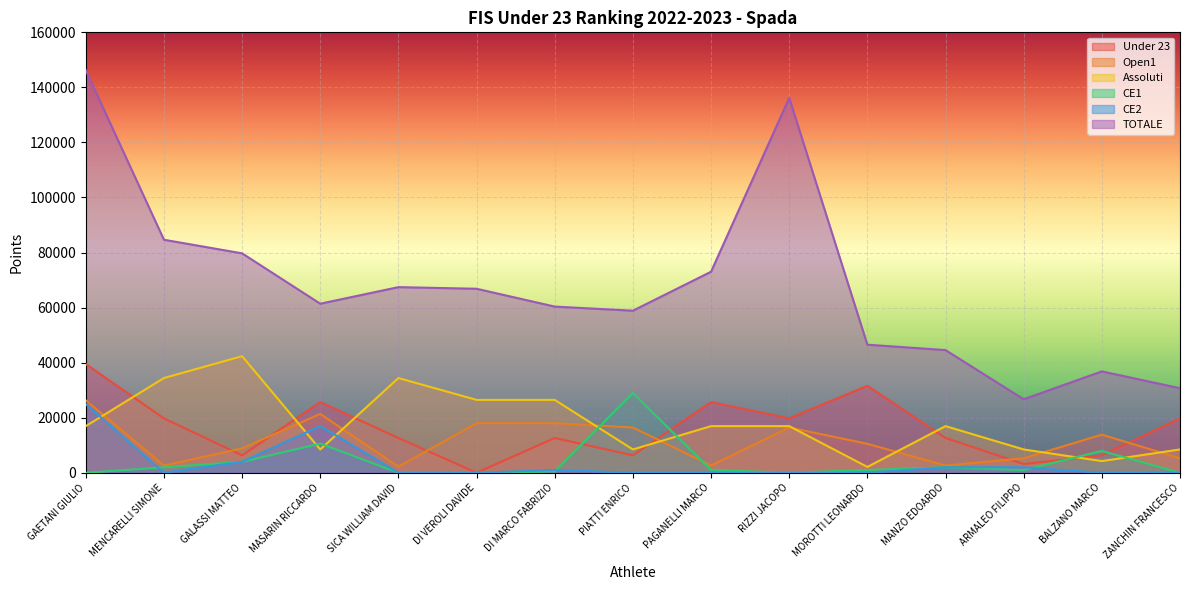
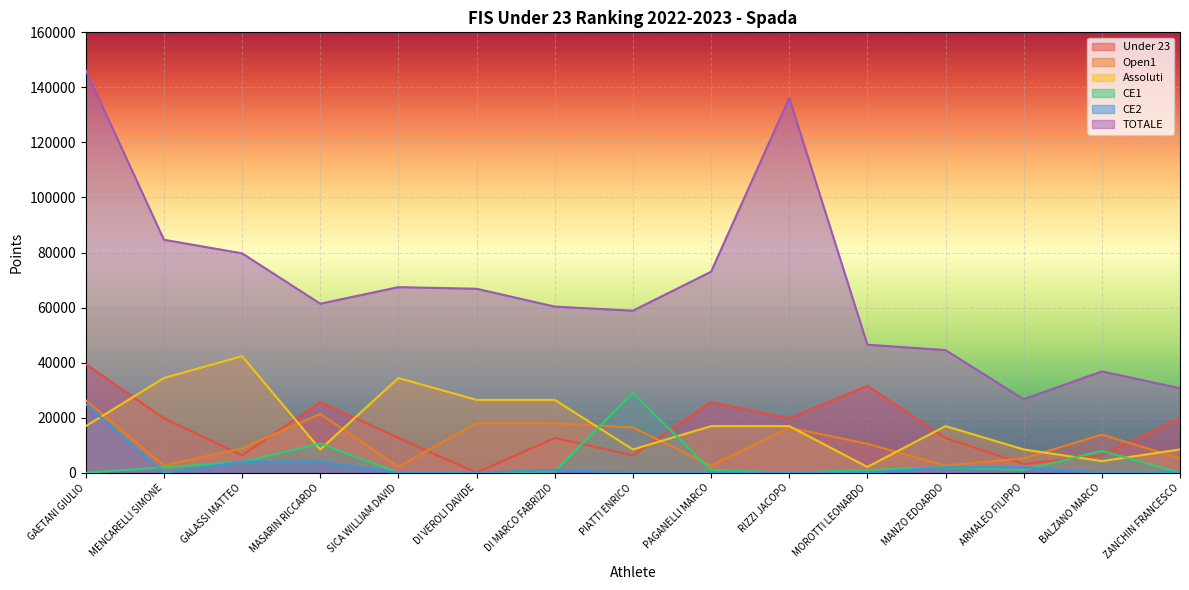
CE2, MASARIN RICCARDO: 17000 -> 4000
